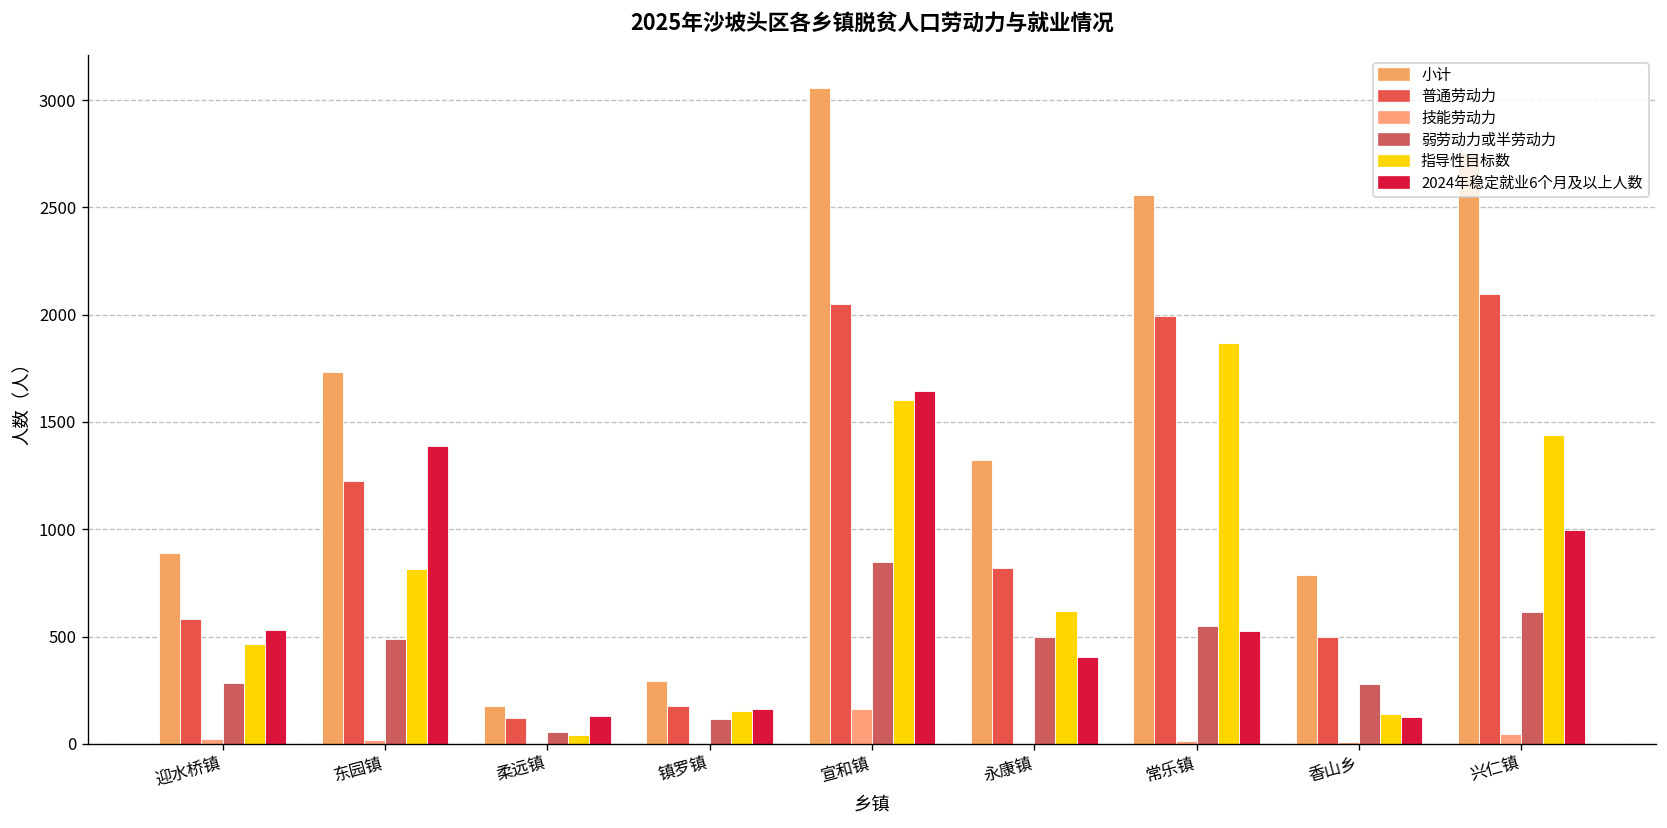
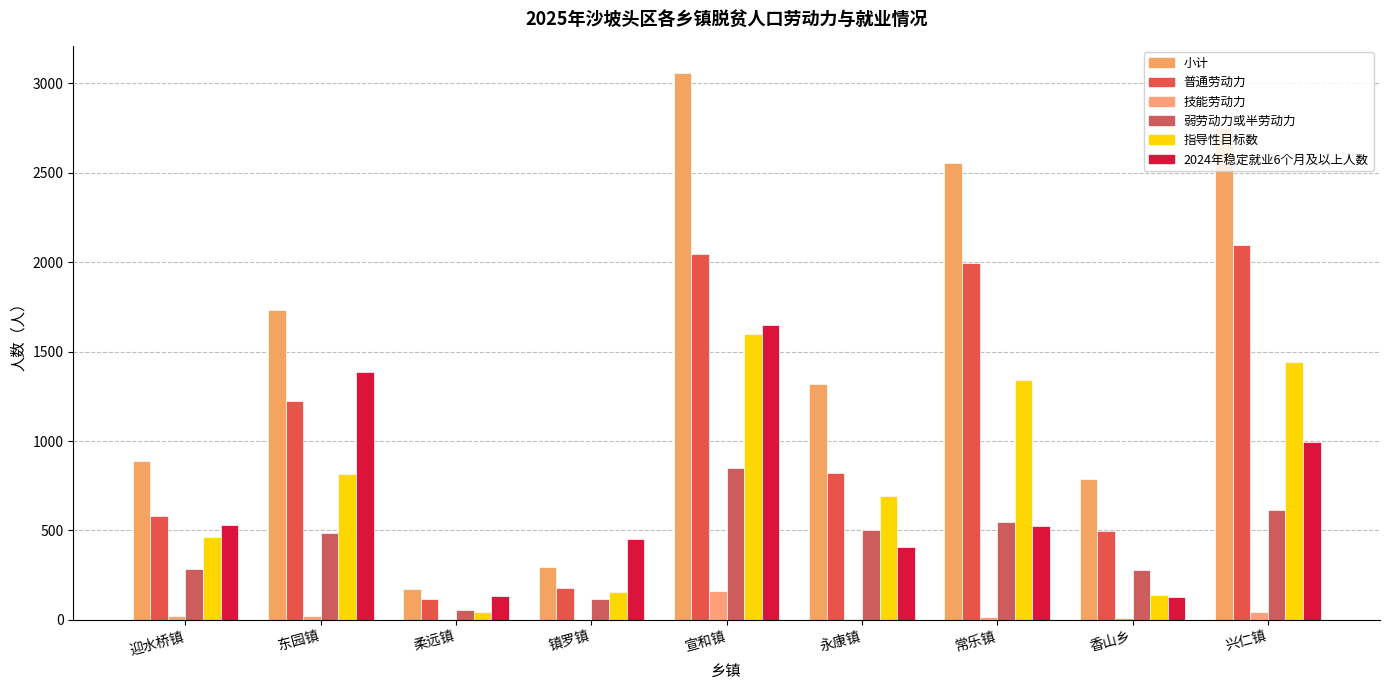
2024年稳定就业6个月及以上人数, 镇罗镇: 160 -> 450
指导性目标数, 永康镇: 620 -> 690
指导性目标数, 常乐镇: 1870 -> 1340
